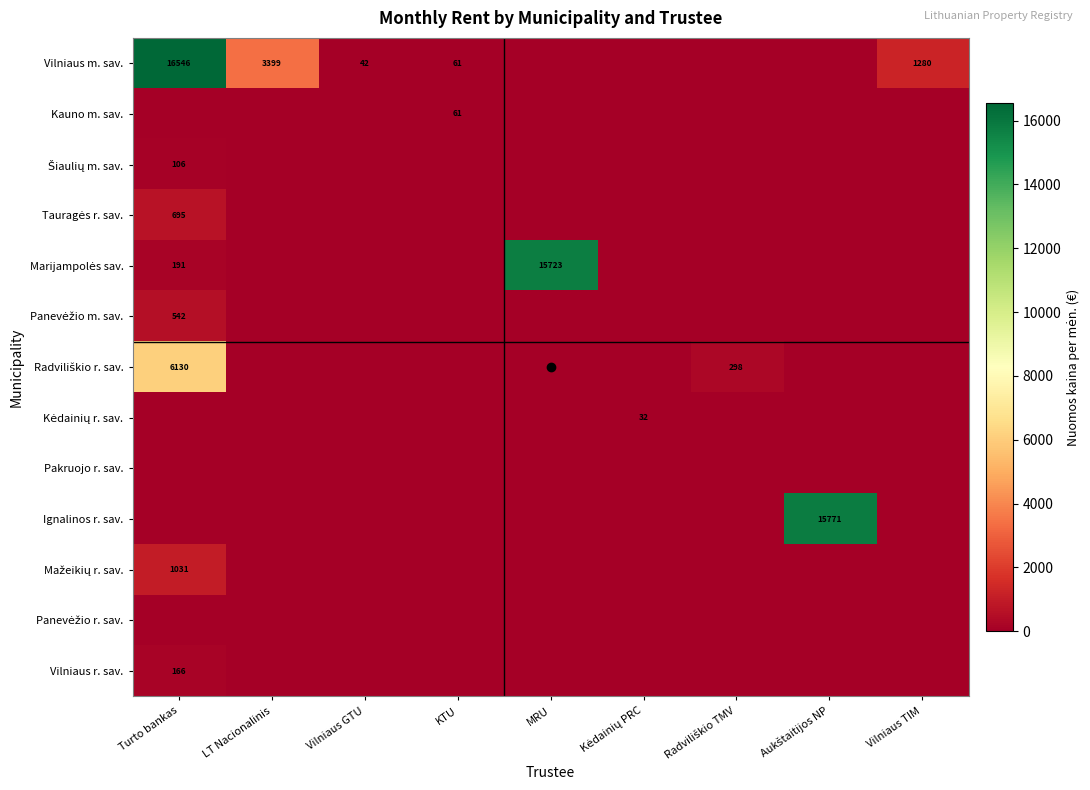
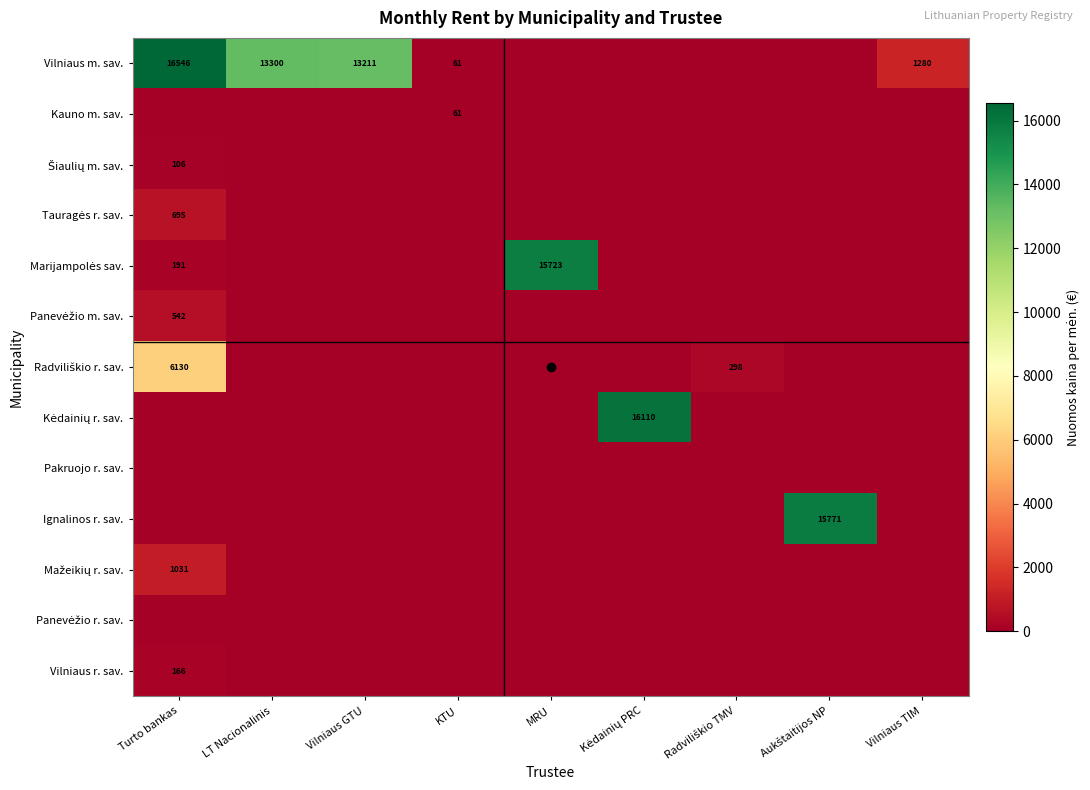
Vilniaus m. sav., LT Nacionalinis: 3399 -> 13300
Vilniaus m. sav., Vilniaus GTU: 42 -> 13211
Kėdainių r. sav., Kėdainių PRC: 32 -> 16110
